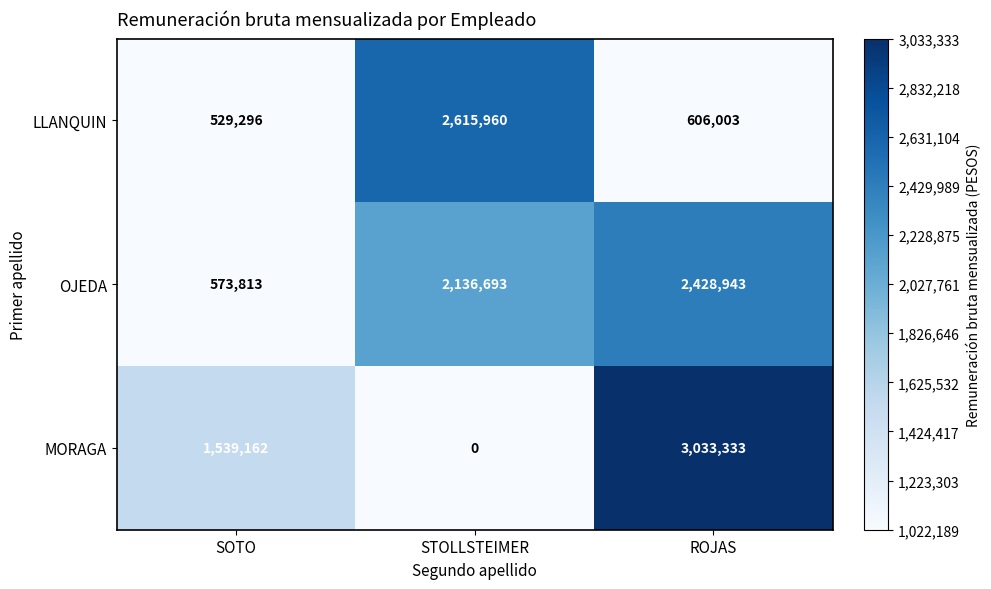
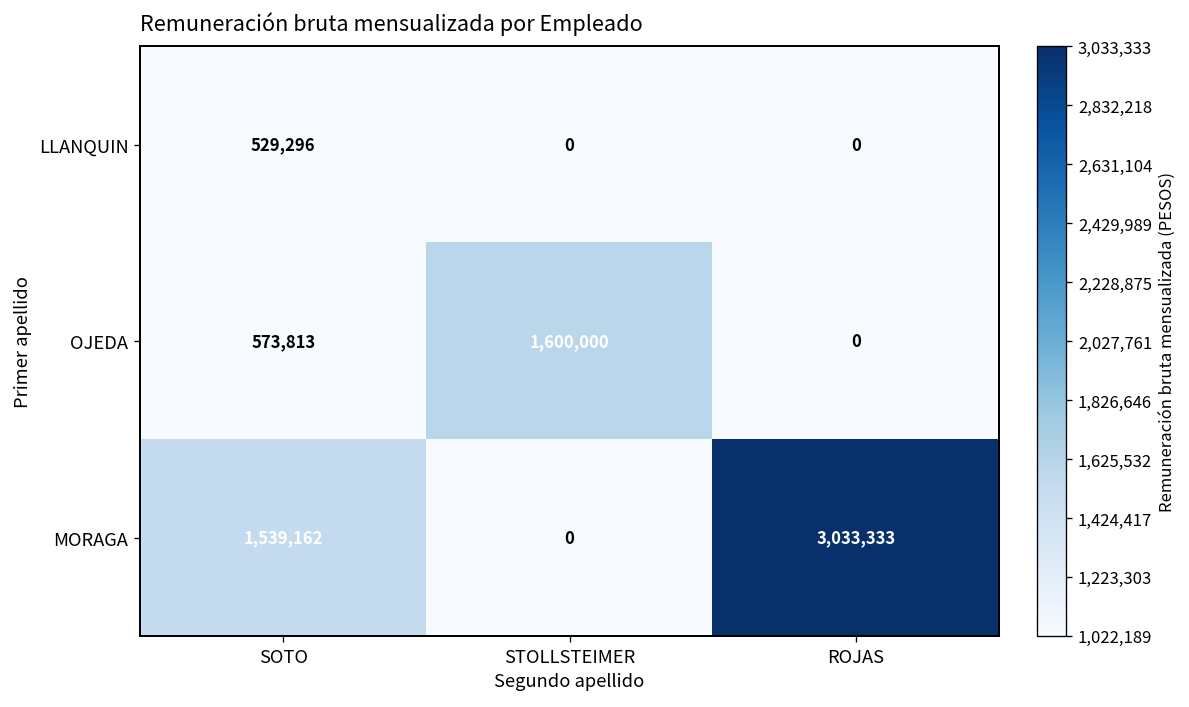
LLANQUIN, STOLLSTEIMER: 2,615,960 -> 0
LLANQUIN, ROJAS: 606,003 -> 0
OJEDA, STOLLSTEIMER: 2,136,693 -> 1,600,000
OJEDA, ROJAS: 2,428,943 -> 0
